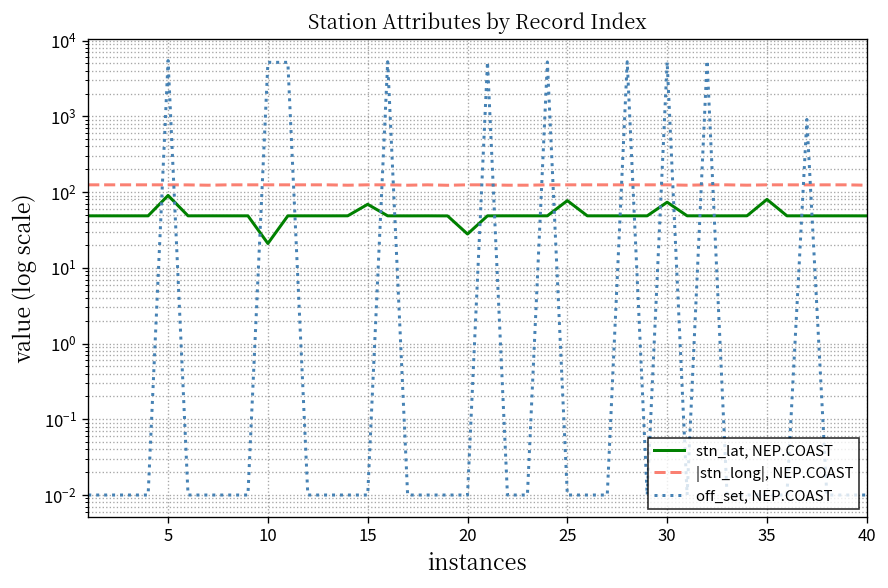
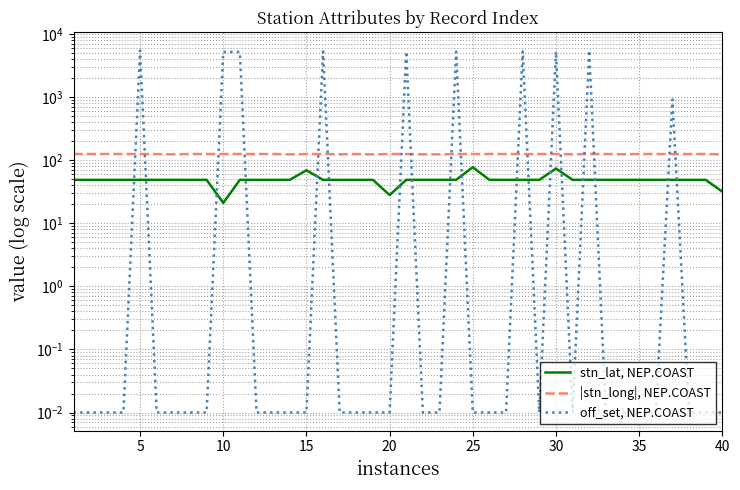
stn_lat, NEP.COAST, 5: 90 -> 50
stn_lat, NEP.COAST, 35: 80 -> 50
stn_lat, NEP.COAST, 40: 50 -> 30
